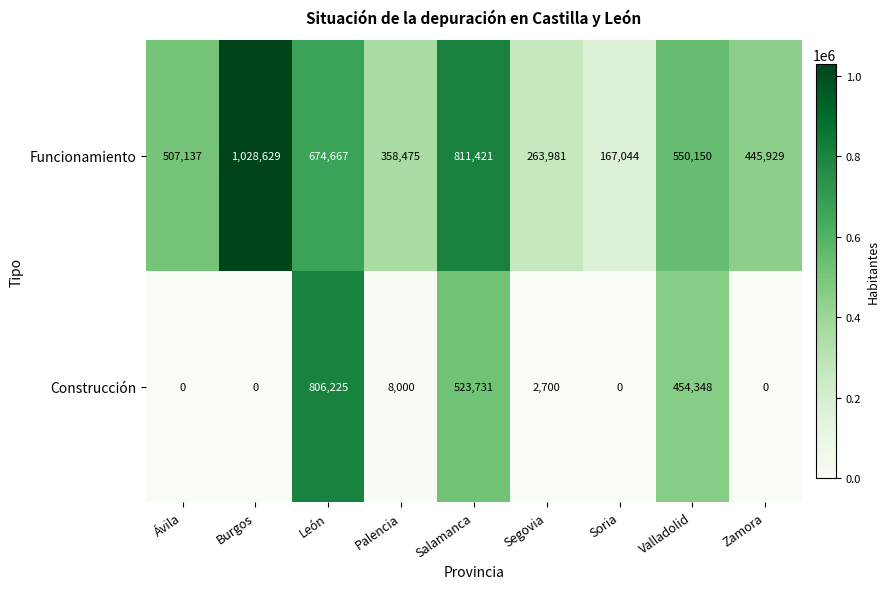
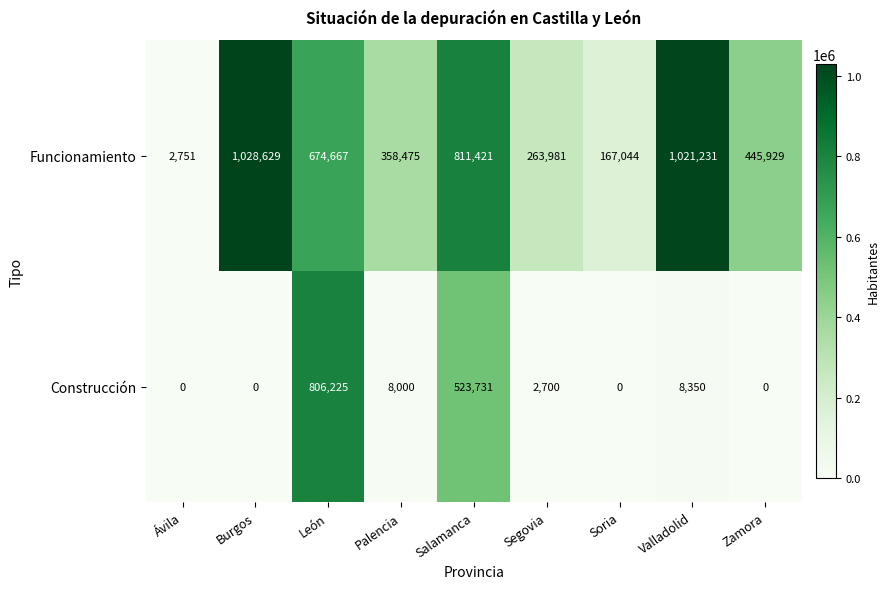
Funcionamiento, Ávila: 507,137 -> 2,751
Funcionamiento, Valladolid: 550,150 -> 1,021,231
Construcción, Valladolid: 454,348 -> 8,350
